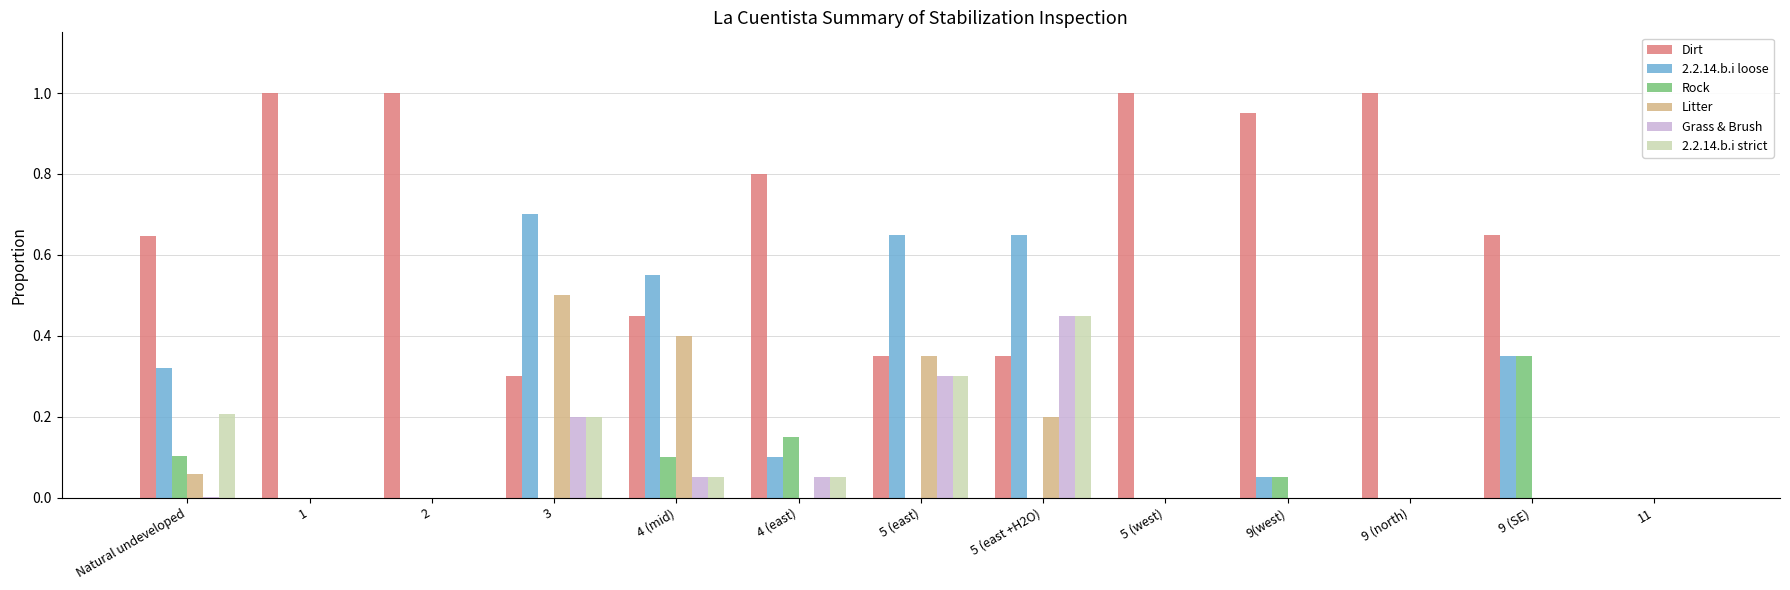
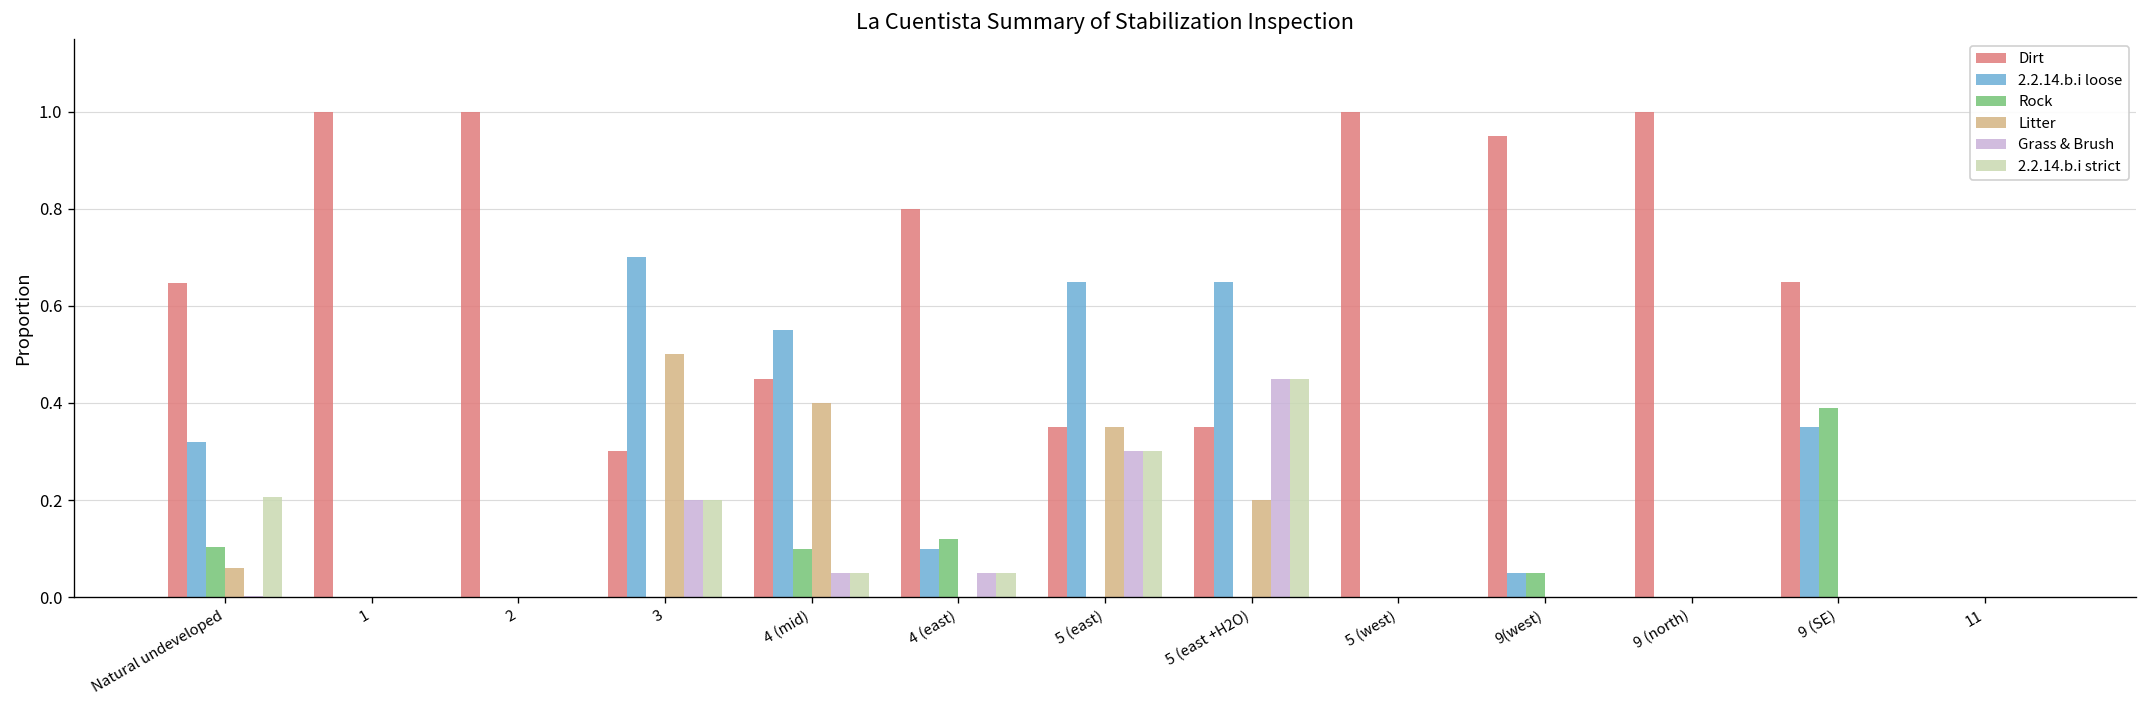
Rock, 4 (east): 0.15 -> 0.12
Rock, 9 (SE): 0.35 -> 0.39
